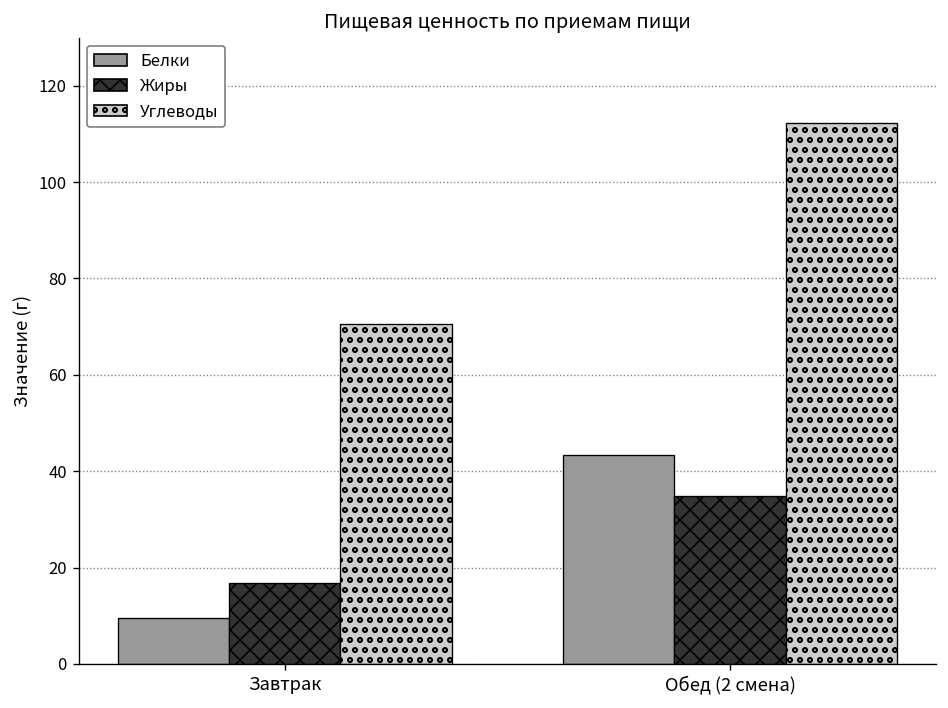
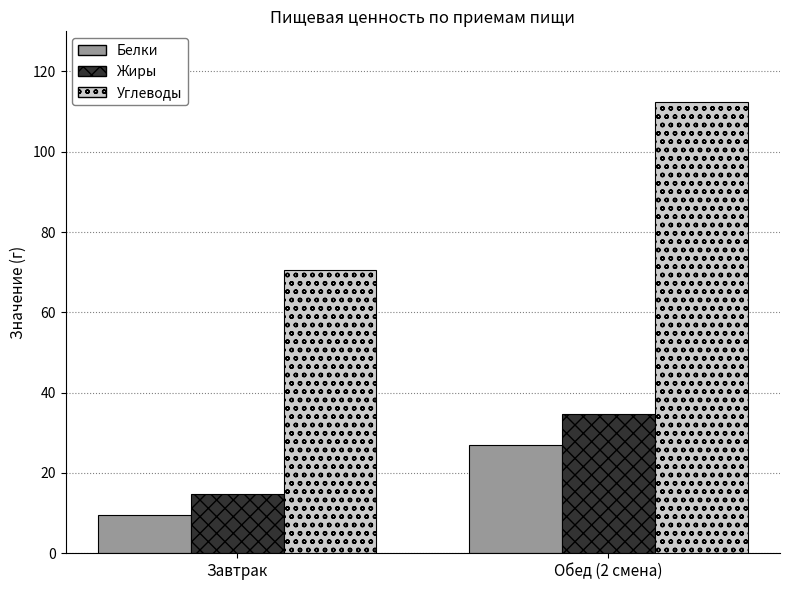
Жиры, Завтрак: 17 -> 15
Белки, Обед (2 смена): 43 -> 27
